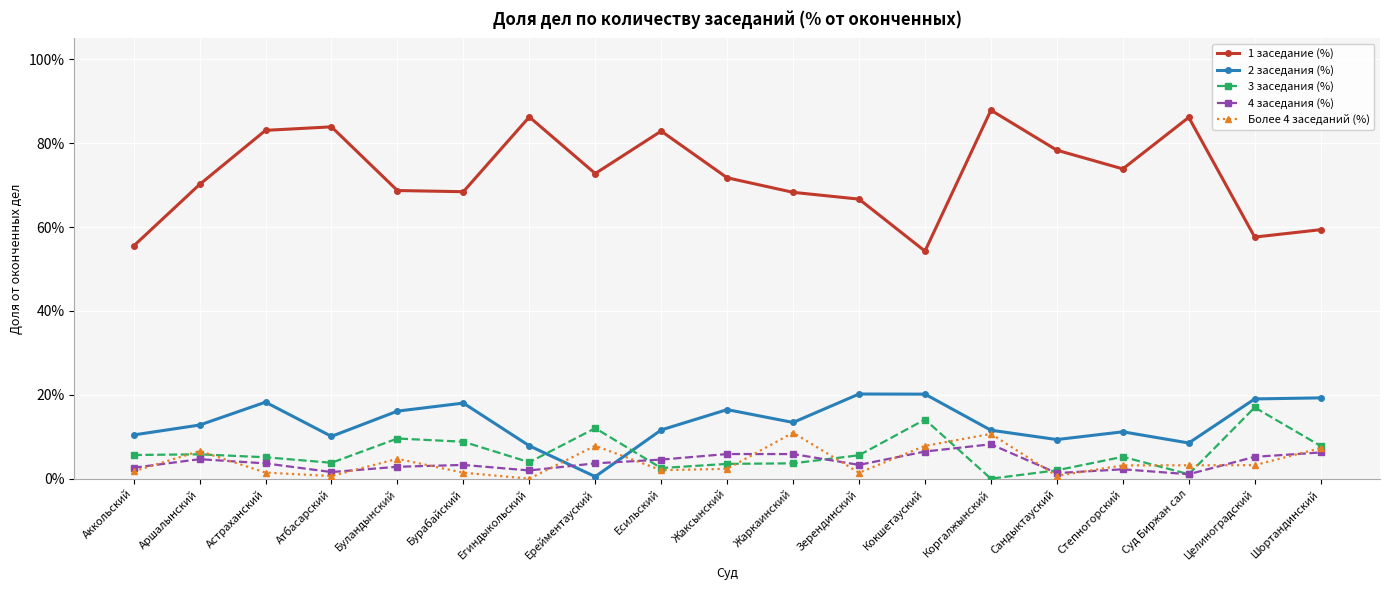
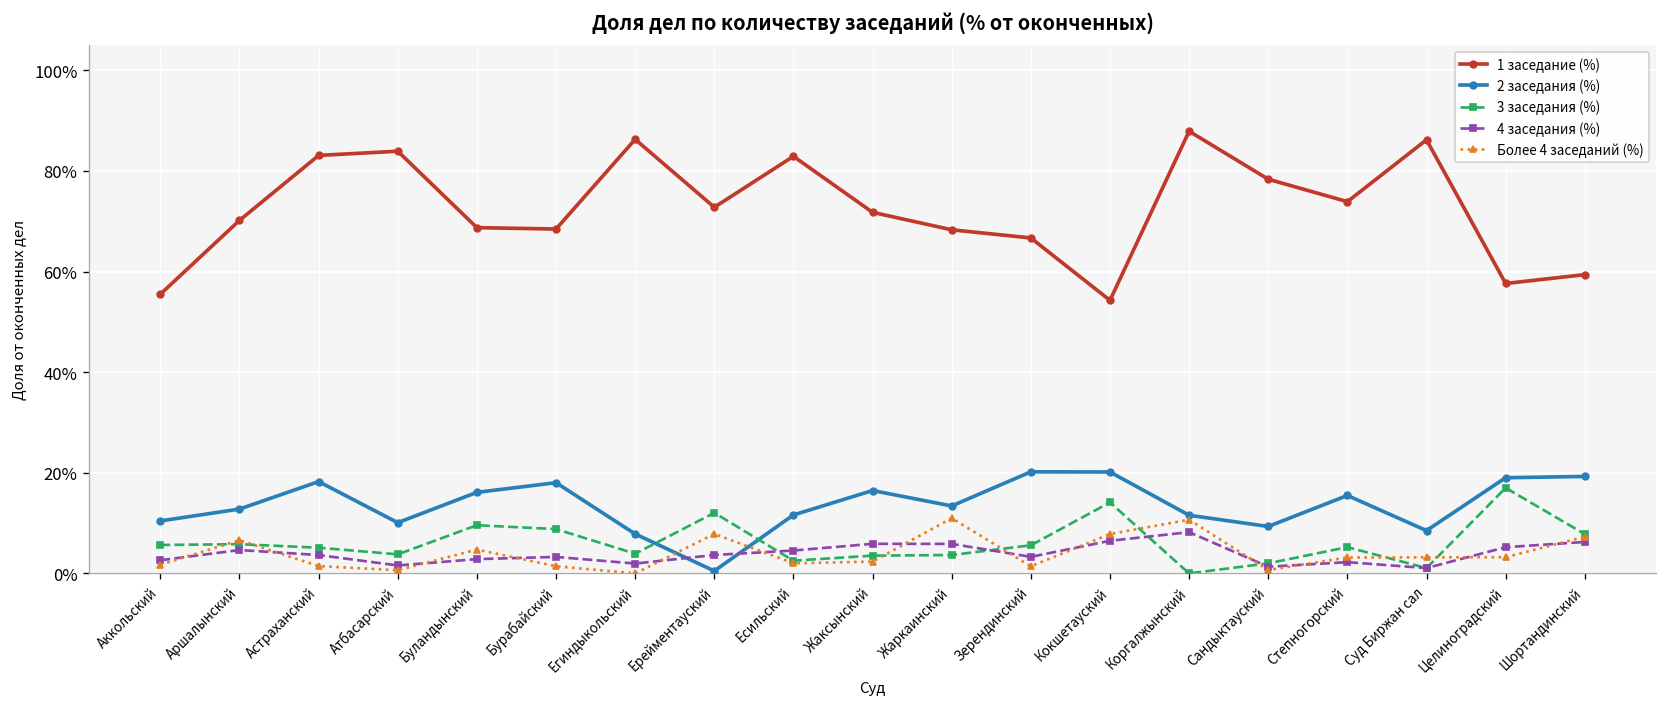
2 заседания (%), Степногорский: 11% -> 15%
